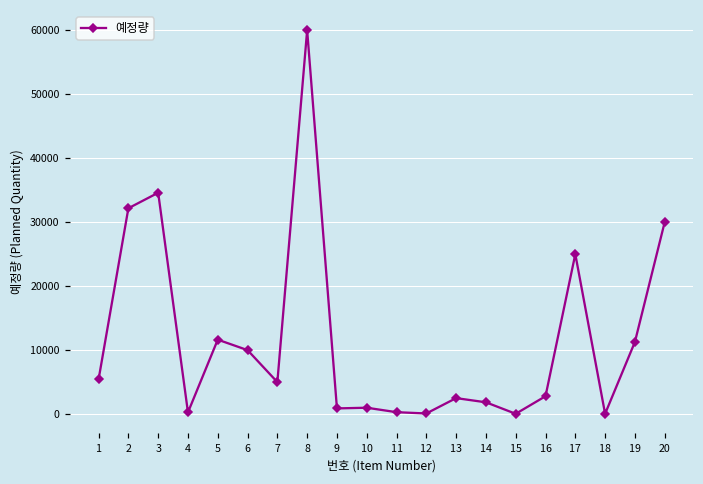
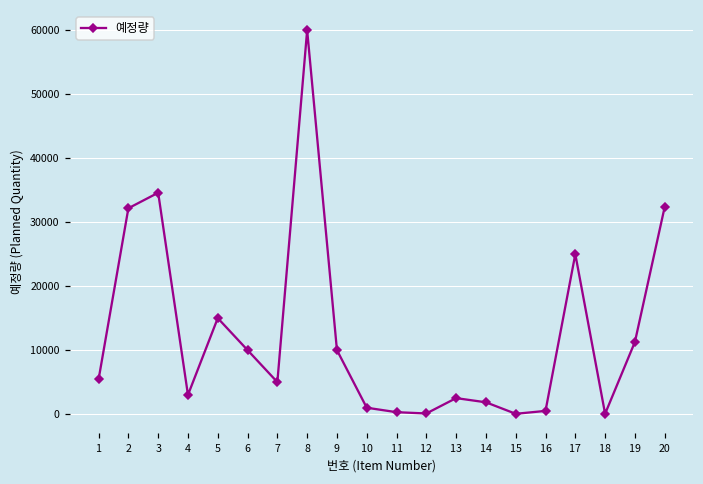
4: 0 -> 3000
5: 12000 -> 15000
9: 1000 -> 10000
16: 3000 -> 1000
20: 30000 -> 32000
